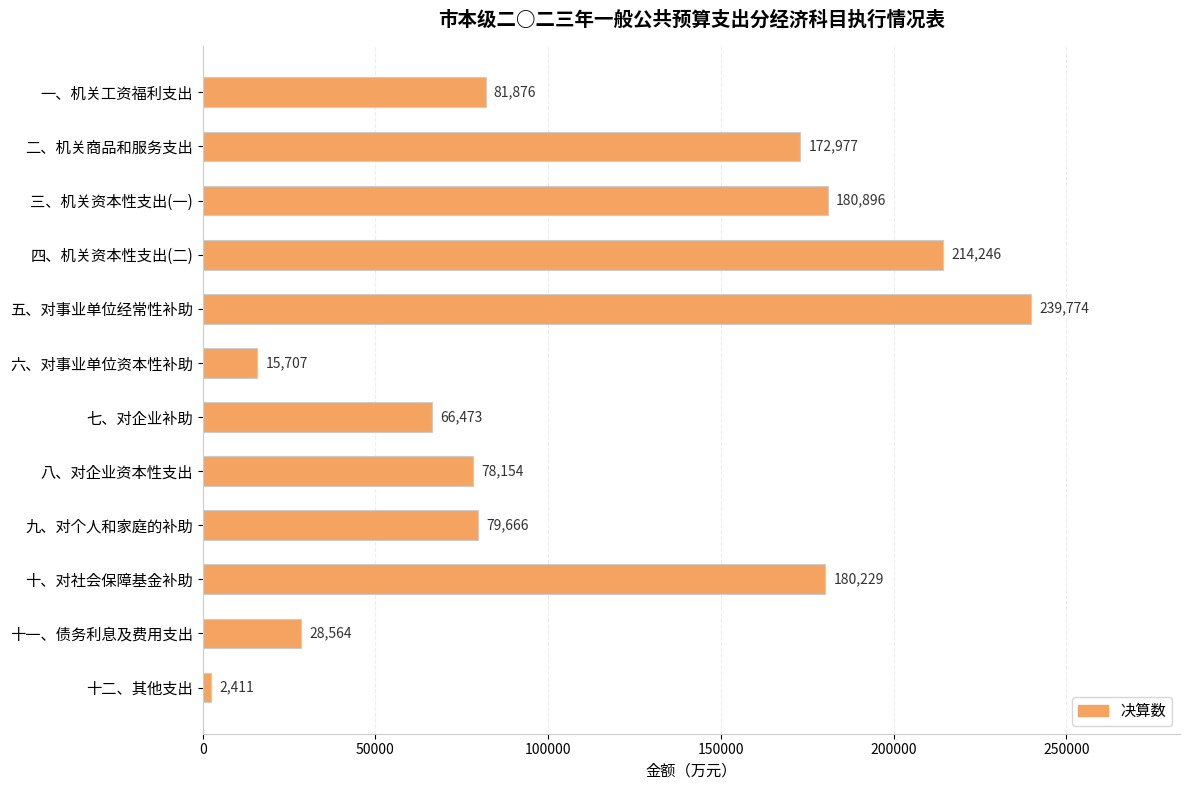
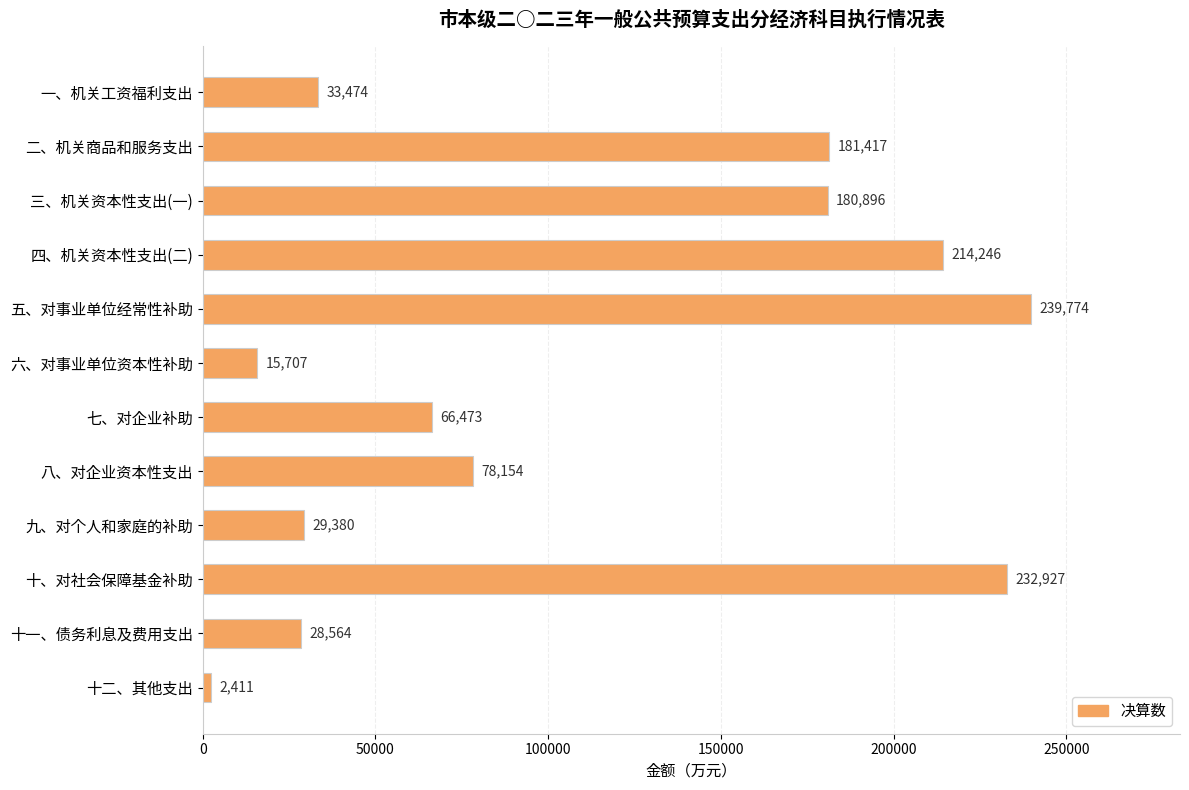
一、机关工资福利支出: 81,876 -> 33,474
二、机关商品和服务支出: 172,977 -> 181,417
九、对个人和家庭的补助: 79,666 -> 29,380
十、对社会保障基金补助: 180,229 -> 232,927
